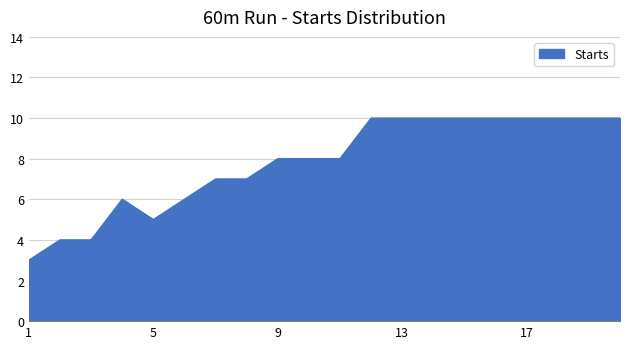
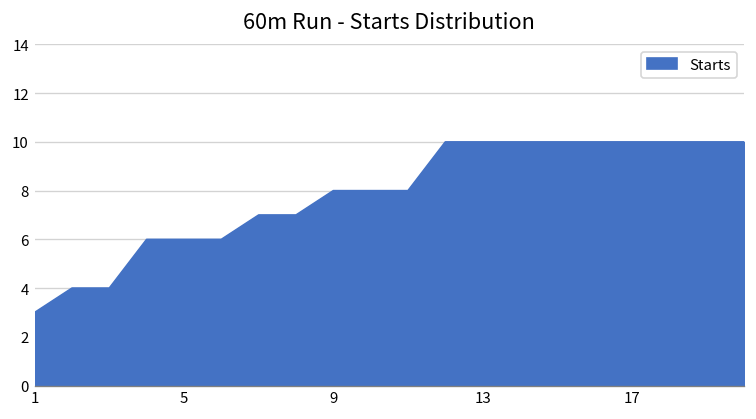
5: 5 -> 6
